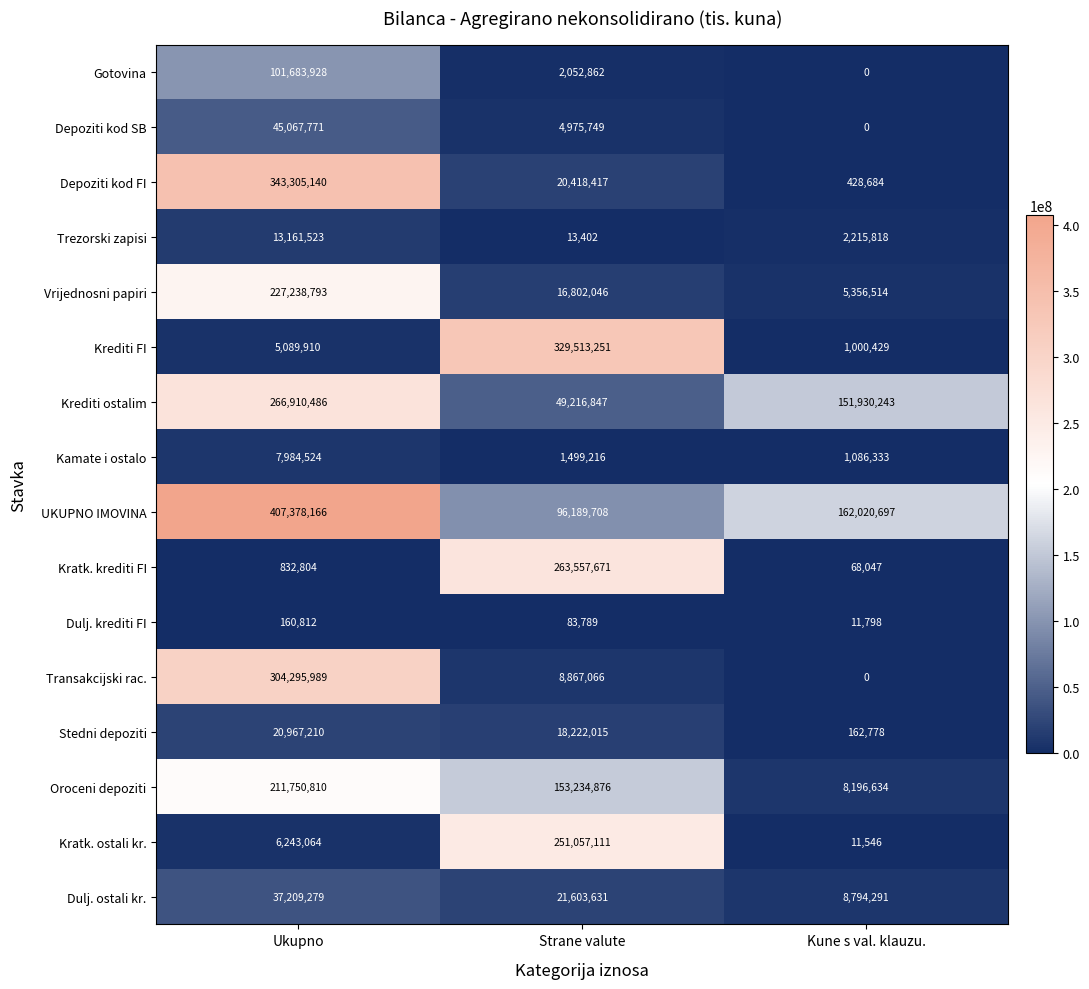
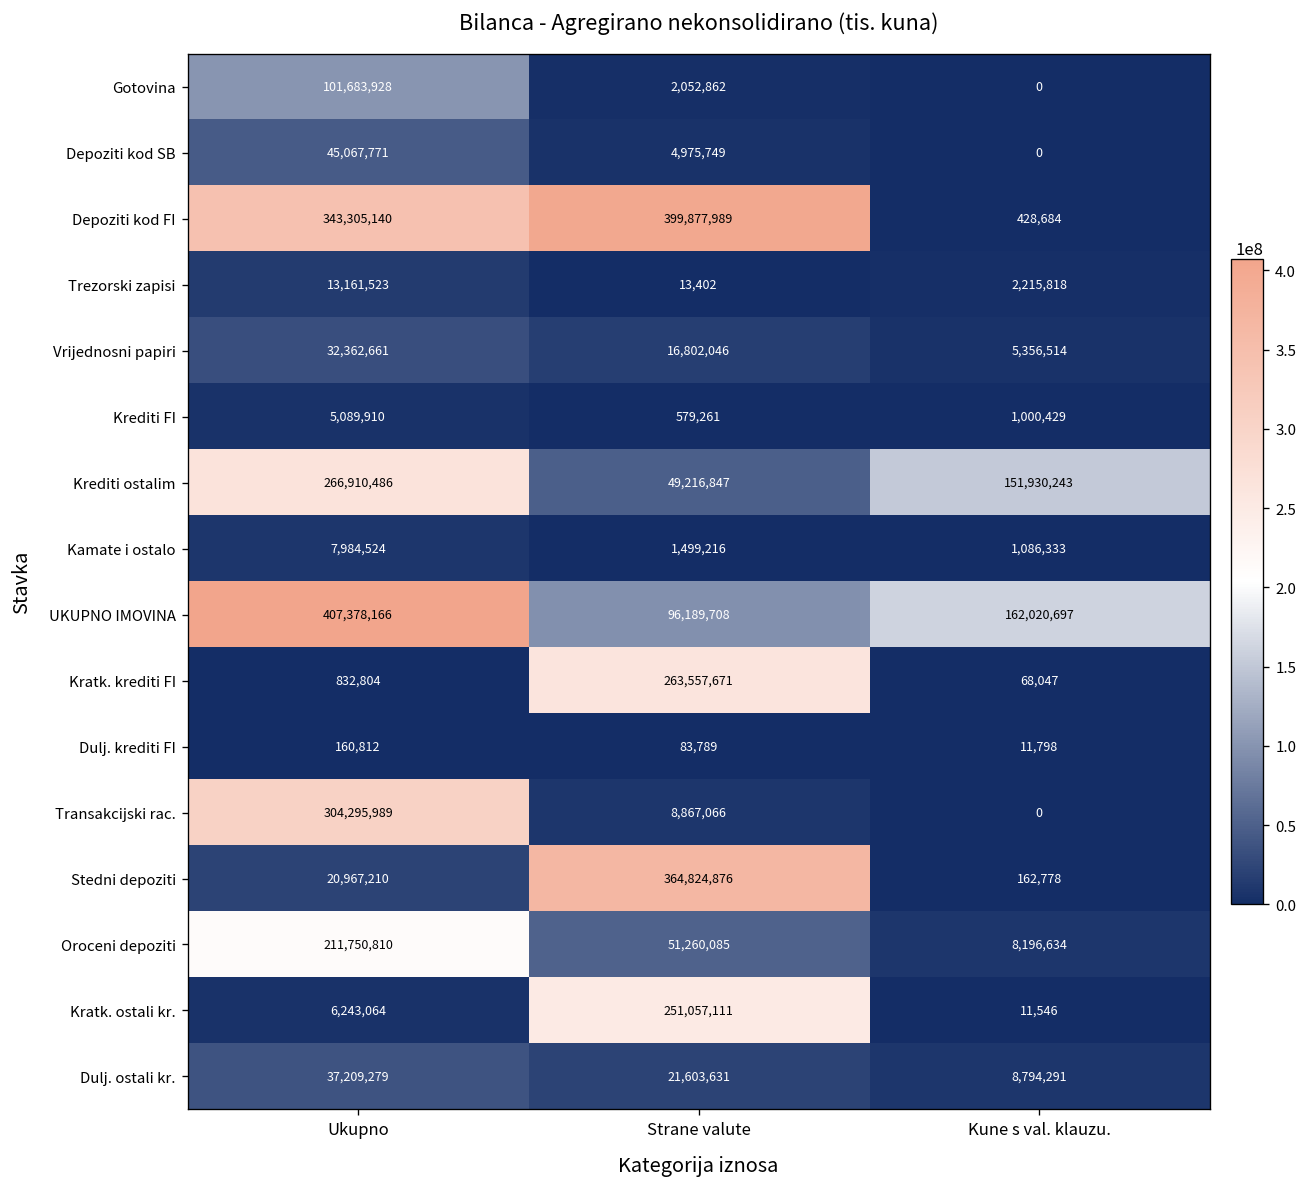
Depoziti kod FI, Strane valute: 20,418,417 -> 399,877,989
Vrijednosni papiri, Ukupno: 227,238,793 -> 32,362,661
Krediti FI, Strane valute: 329,513,251 -> 579,261
Stedni depoziti, Strane valute: 18,222,015 -> 364,824,876
Oroceni depoziti, Strane valute: 153,234,876 -> 51,260,085
